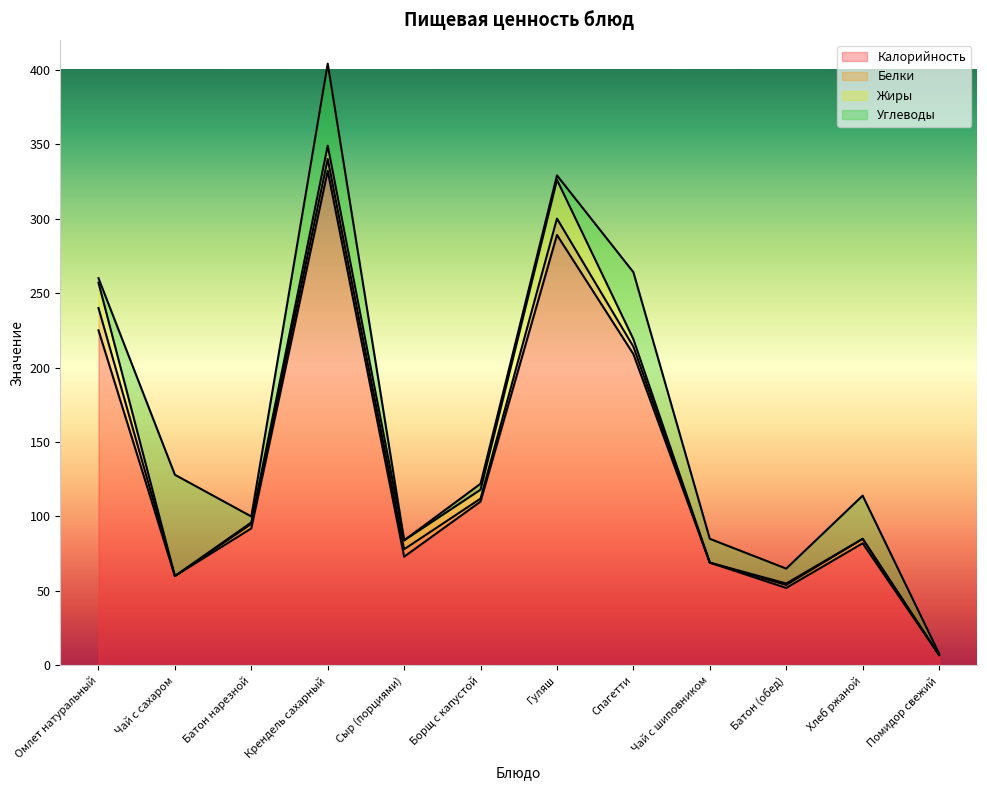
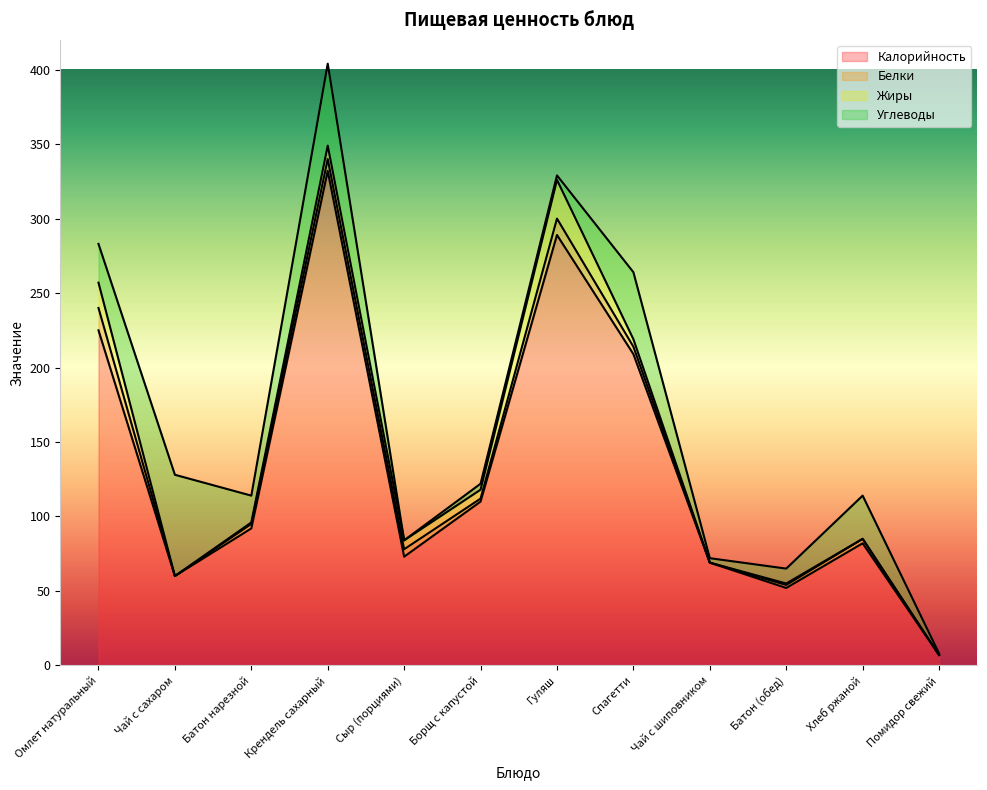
Углеводы, Омлет натуральный: 3 -> 26
Углеводы, Батон нарезной: 4 -> 18
Углеводы, Чай с шиповником: 16 -> 3
